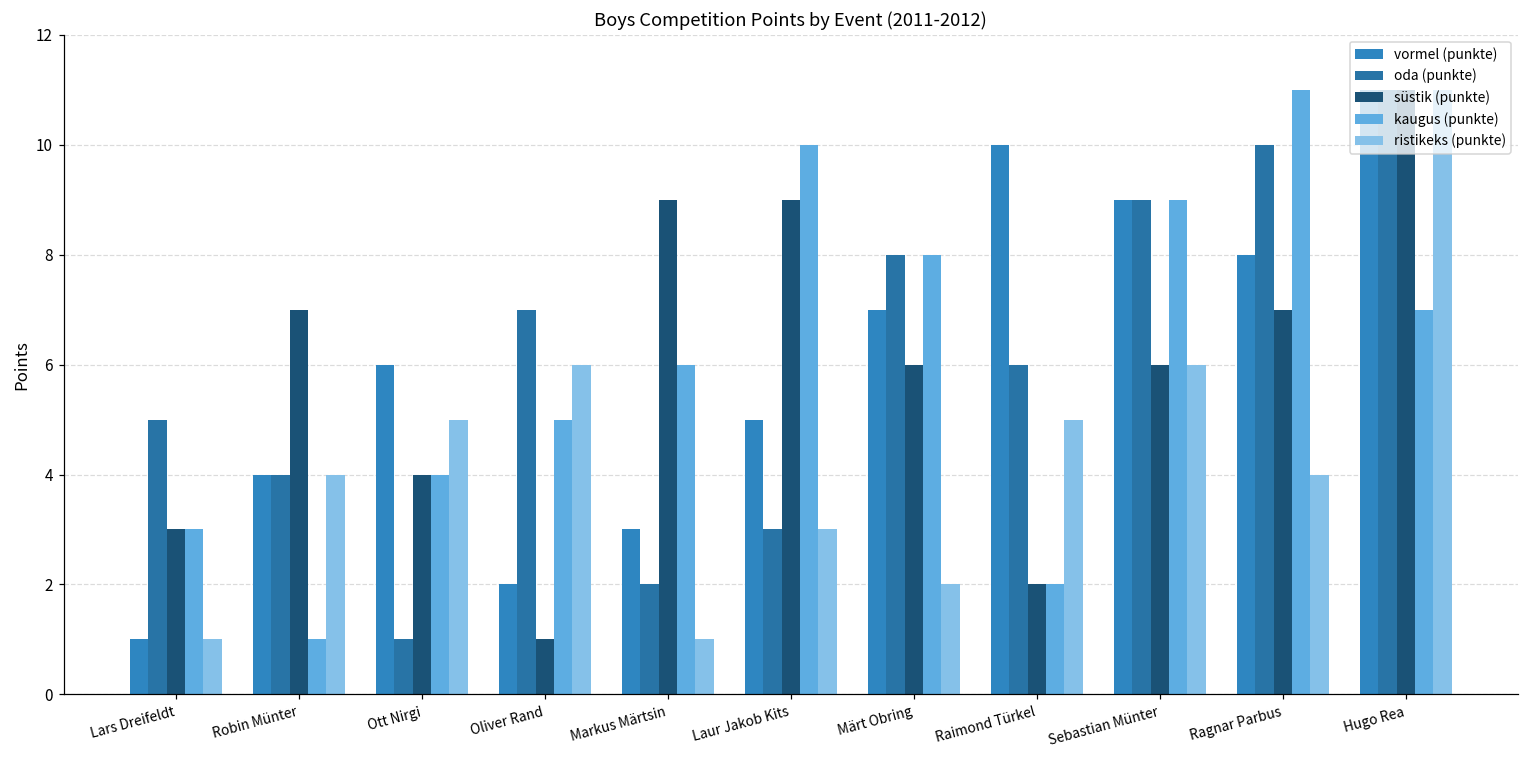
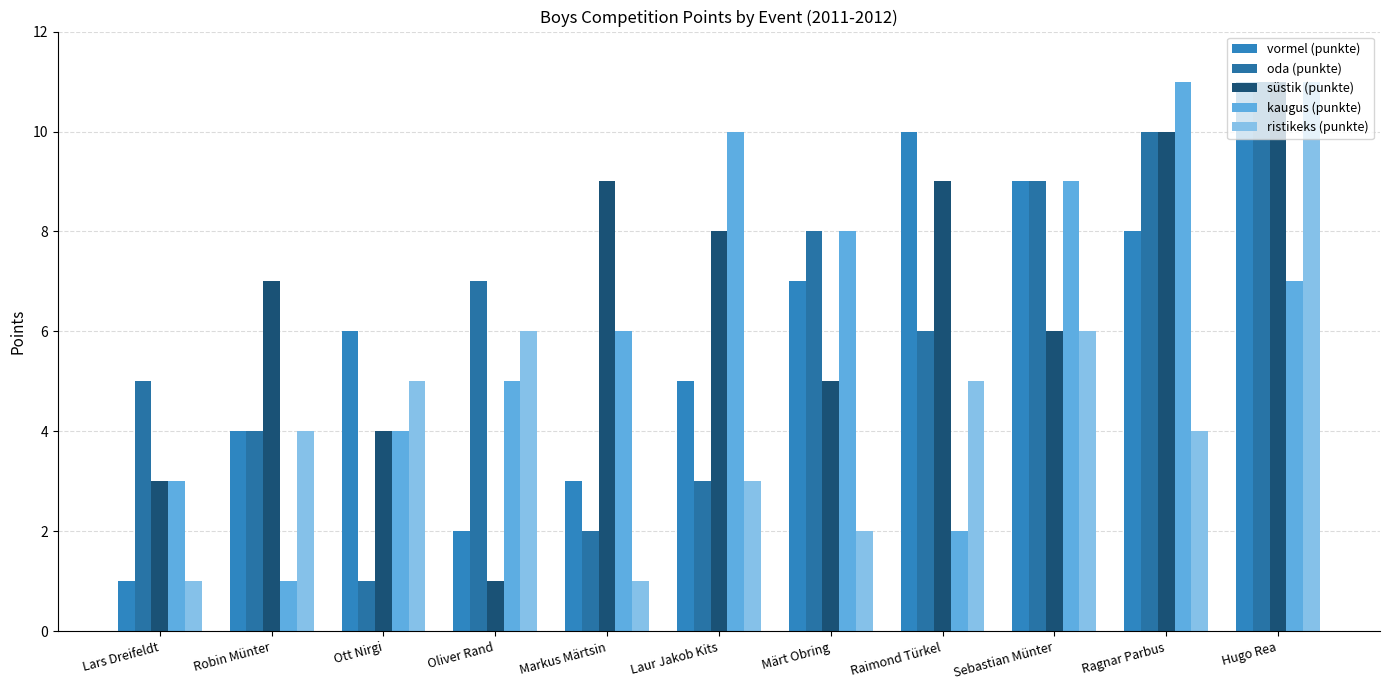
süstik (punkte), Laur Jakob Kits: 9 -> 8
süstik (punkte), Märt Obring: 6 -> 5
süstik (punkte), Raimond Türkel: 2 -> 9
süstik (punkte), Ragnar Parbus: 7 -> 10
